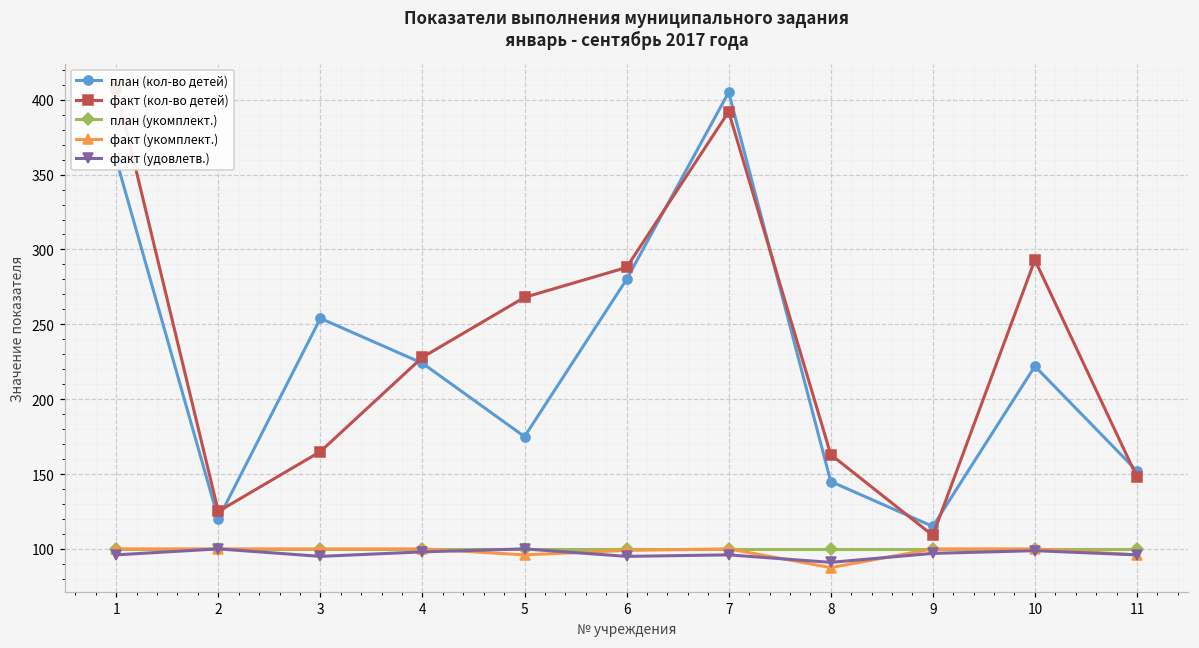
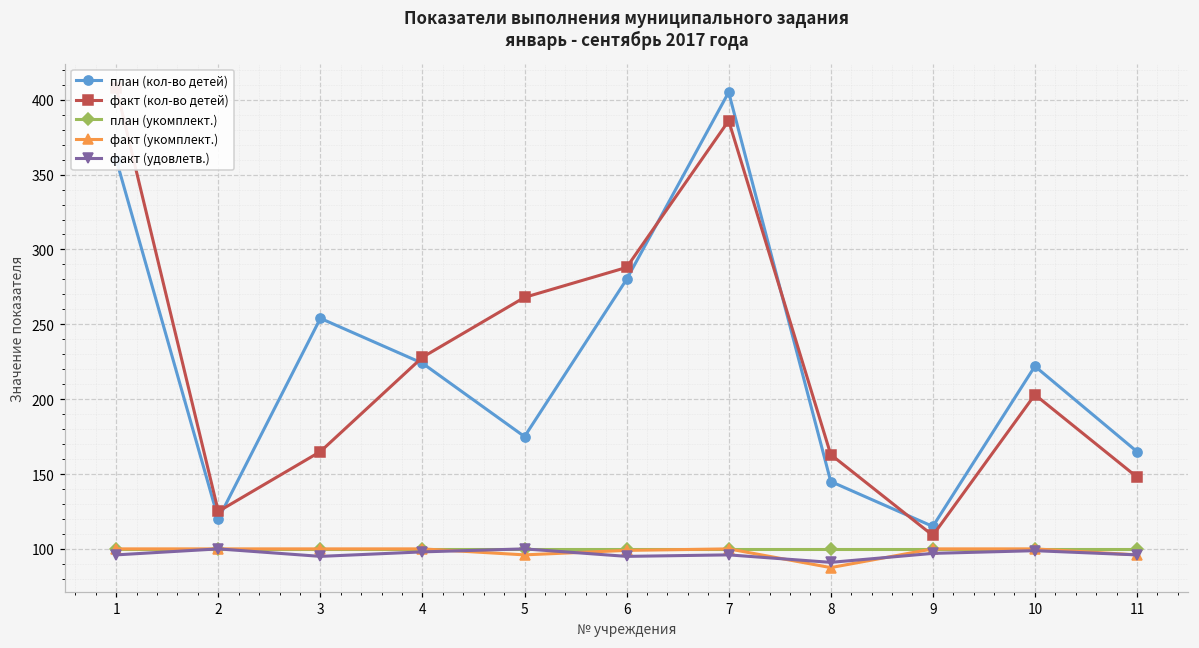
факт (кол-во детей), 7: 392 -> 386
факт (кол-во детей), 10: 293 -> 203
план (кол-во детей), 11: 152 -> 165
